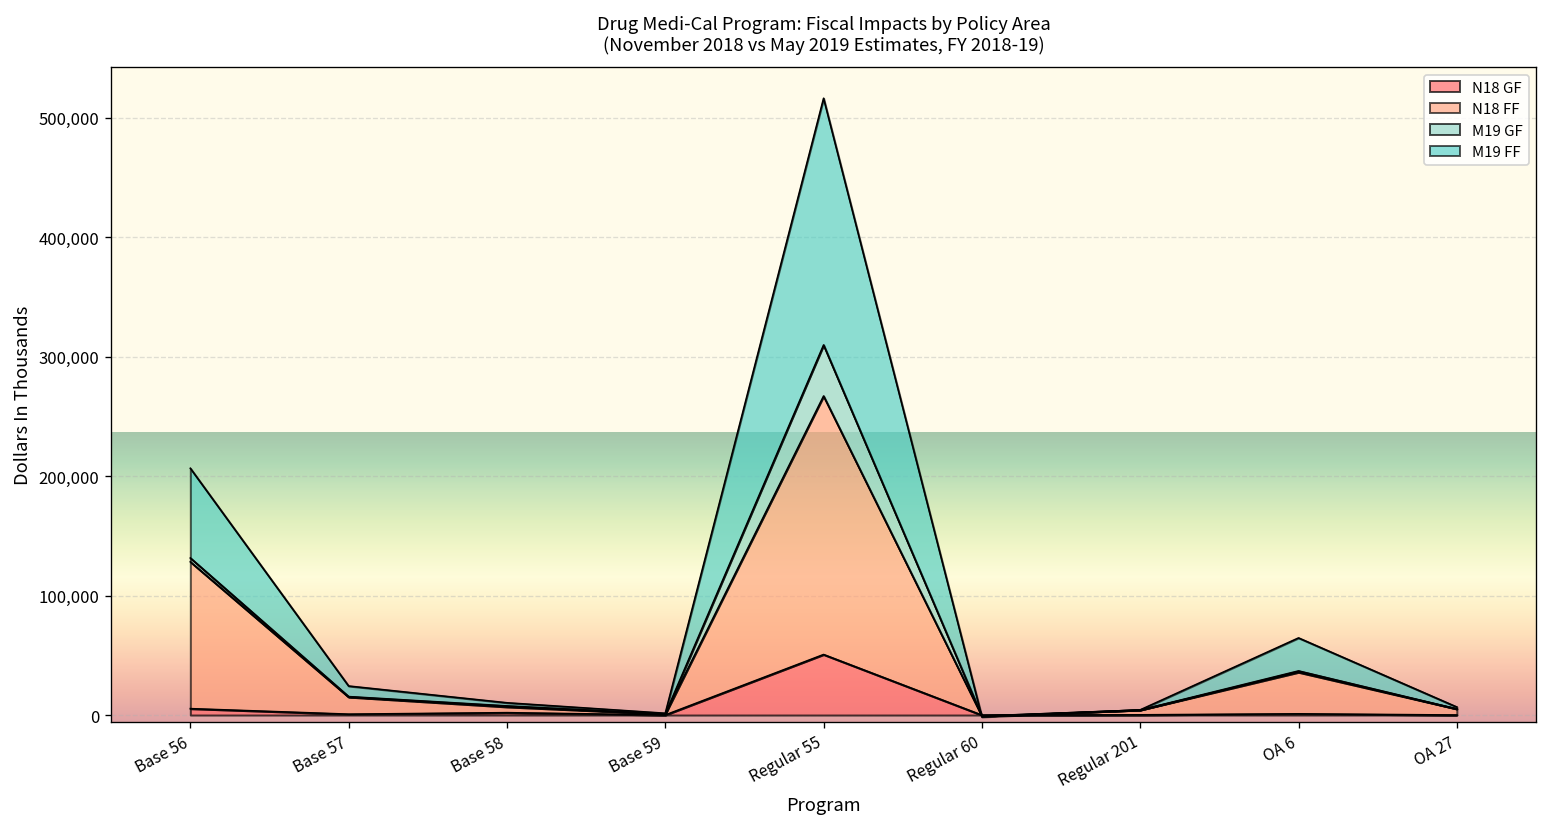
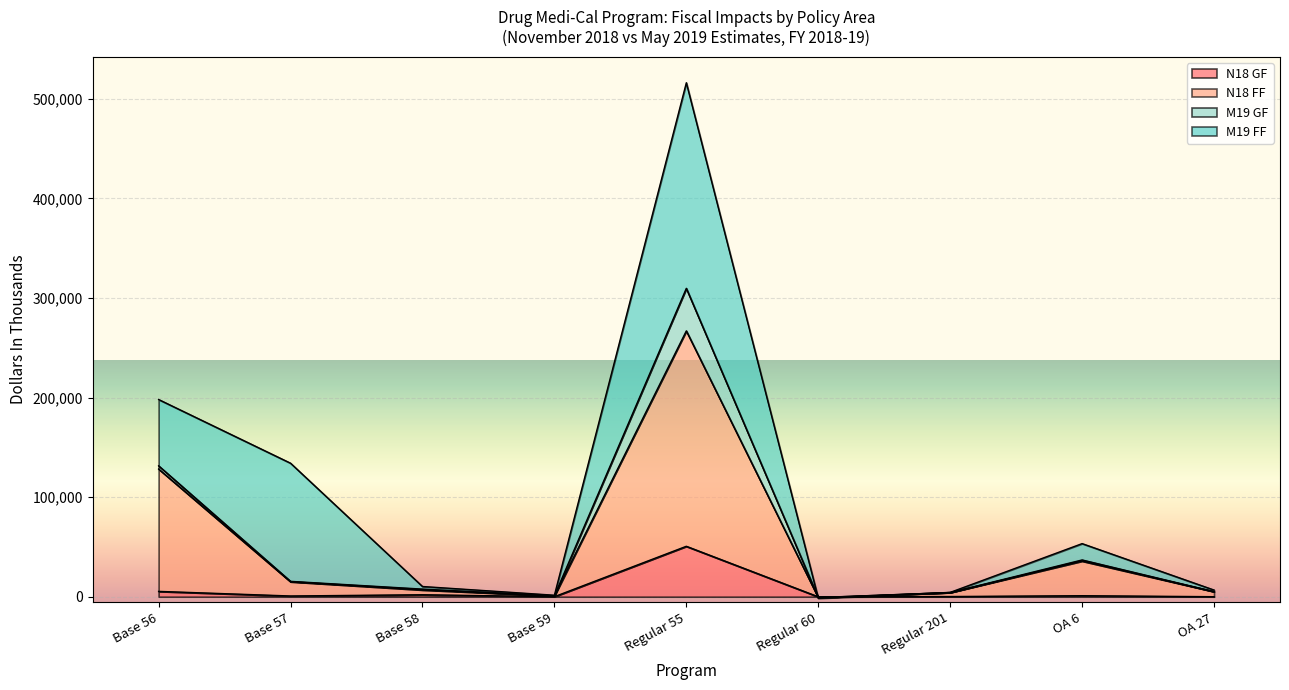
M19 FF, Base 56: 80,000 -> 70,000
M19 FF, Base 57: 10,000 -> 120,000
M19 FF, OA 6: 30,000 -> 20,000
